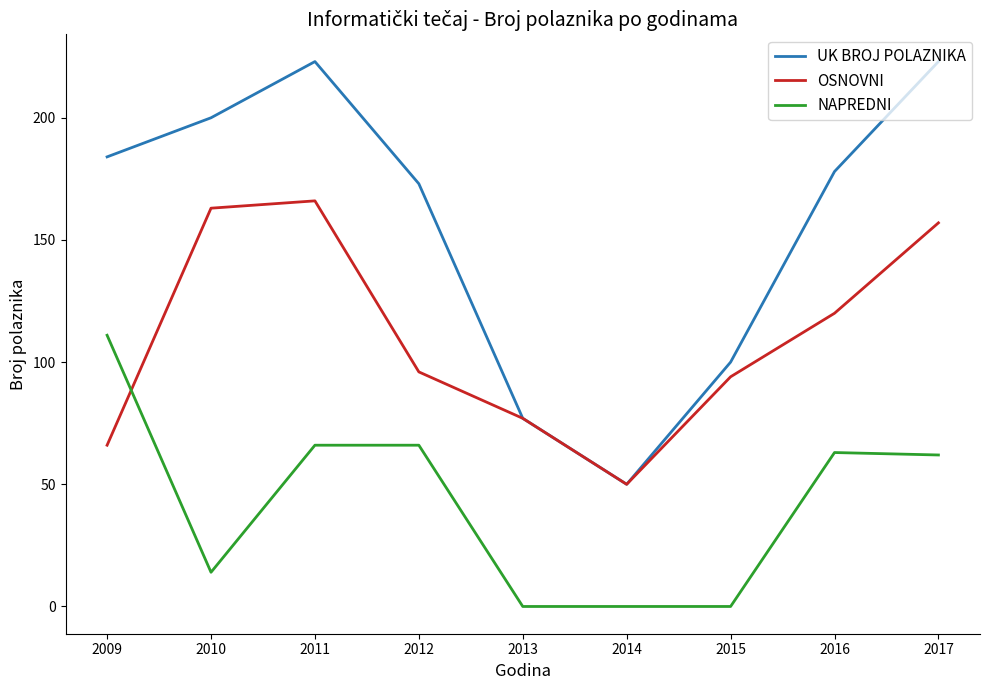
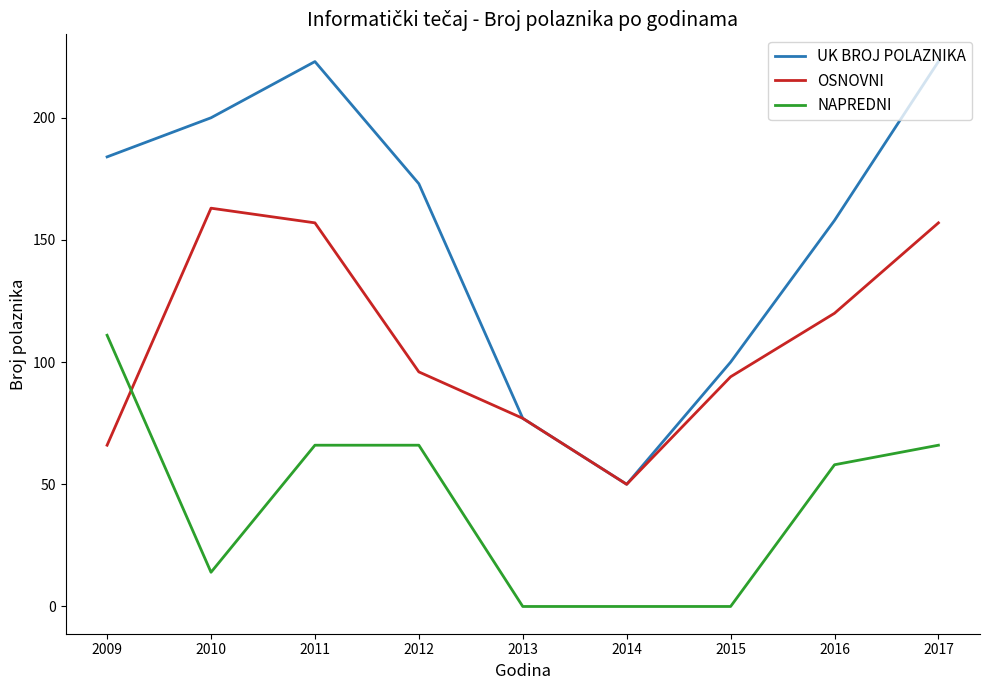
OSNOVNI, 2011: 166 -> 157
UK BROJ POLAZNIKA, 2016: 178 -> 158
NAPREDNI, 2016: 63 -> 58
NAPREDNI, 2017: 62 -> 66
